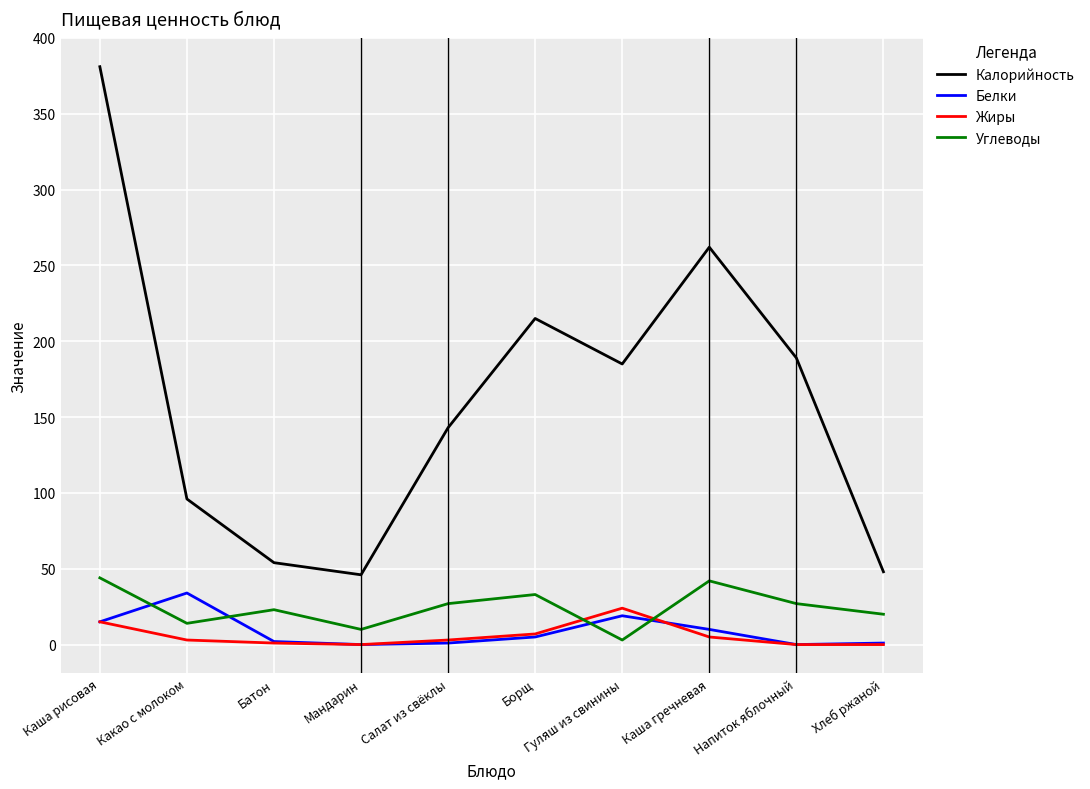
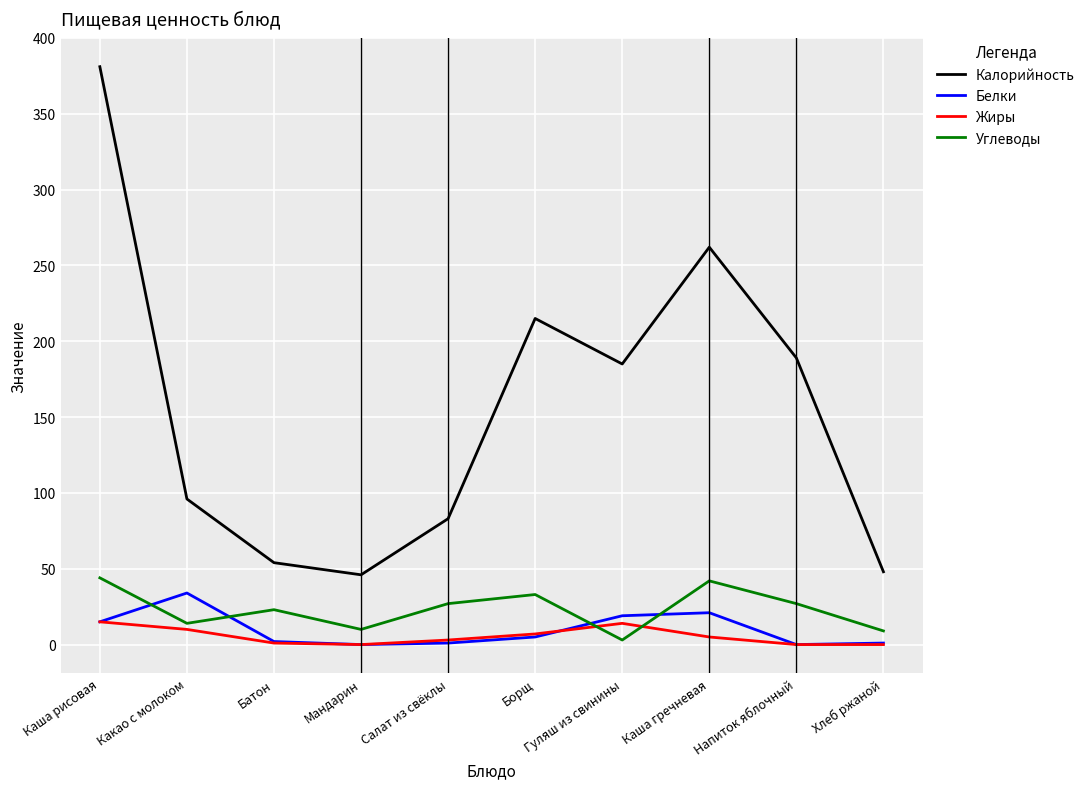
Жиры, Какао с молоком: 3 -> 10
Калорийность, Салат из свёклы: 143 -> 83
Жиры, Гуляш из свинины: 24 -> 14
Белки, Каша гречневая: 10 -> 21
Углеводы, Хлеб ржаной: 20 -> 9
